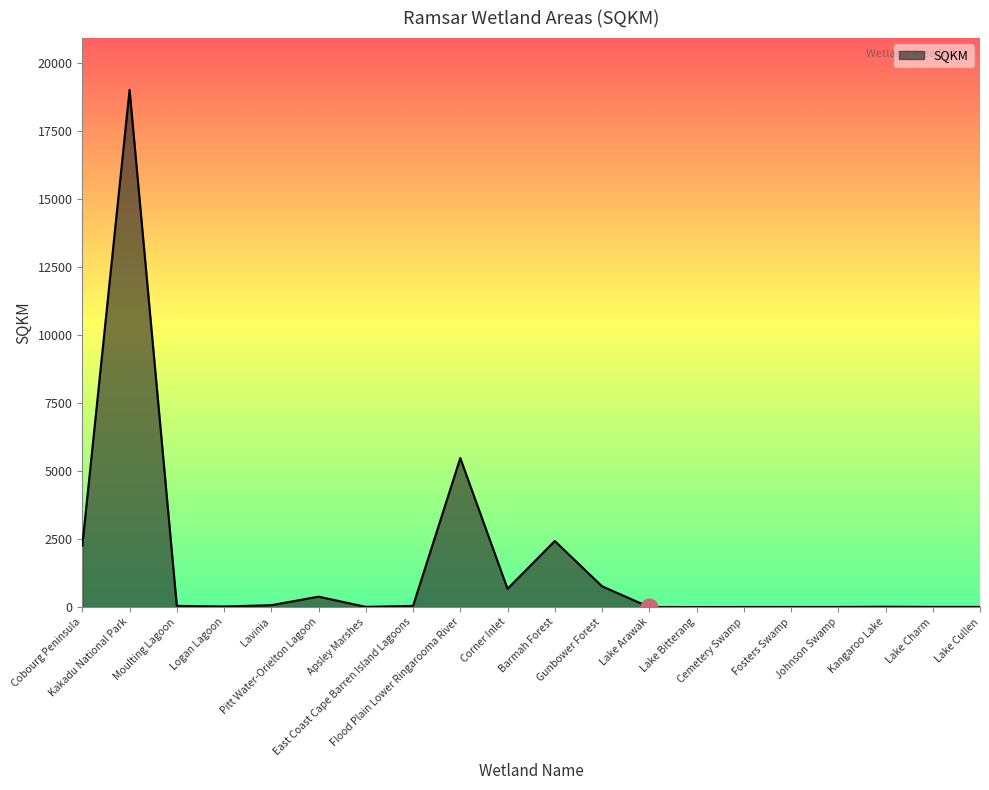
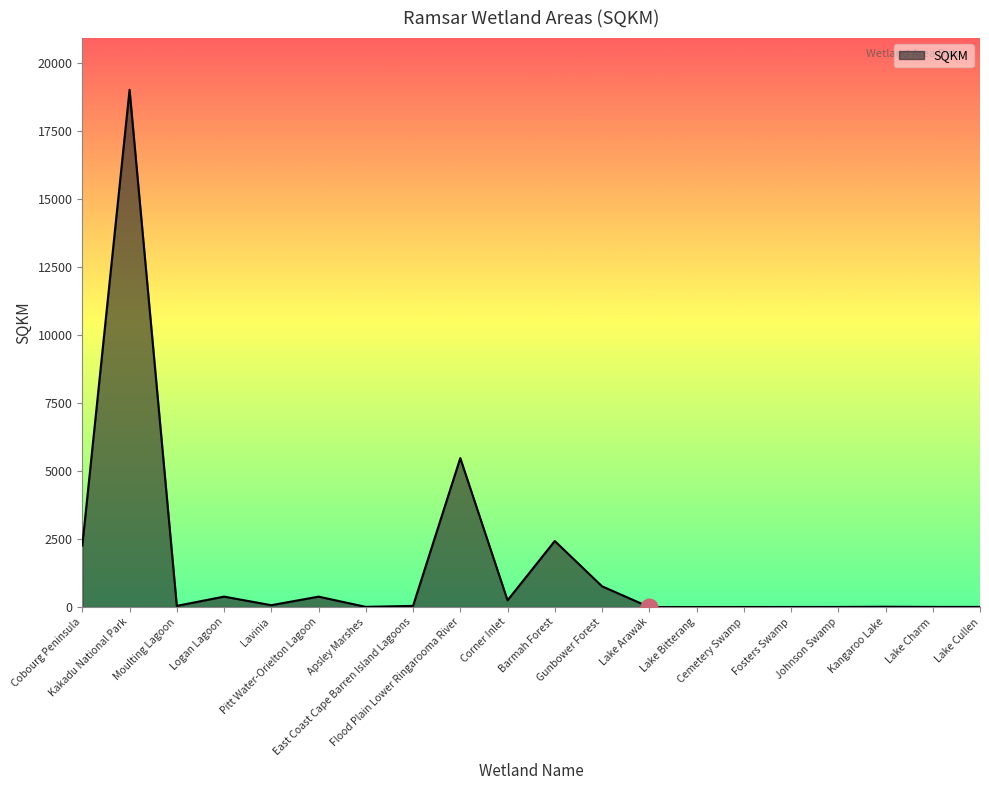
SQKM, Logan Lagoon: 0 -> 400
SQKM, Corner Inlet: 700 -> 200
